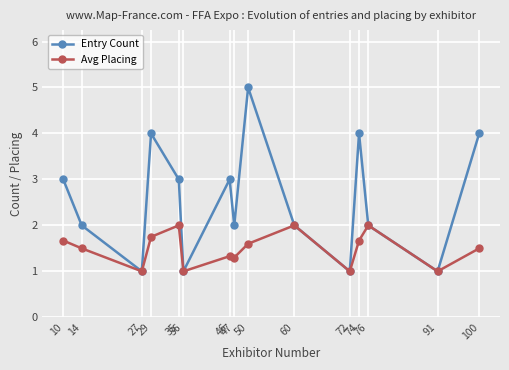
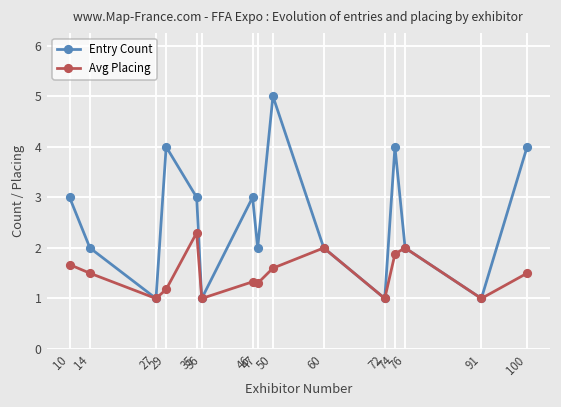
Avg Placing, 29: 1.8 -> 1.2
Avg Placing, 35: 2.0 -> 2.3
Avg Placing, 74: 1.7 -> 1.9
